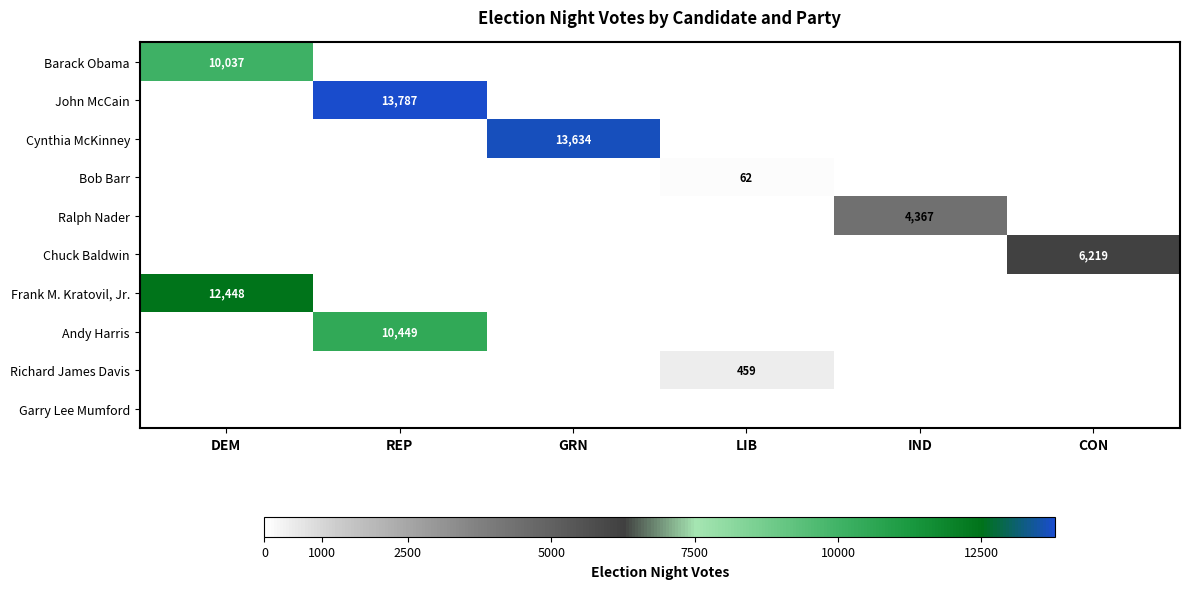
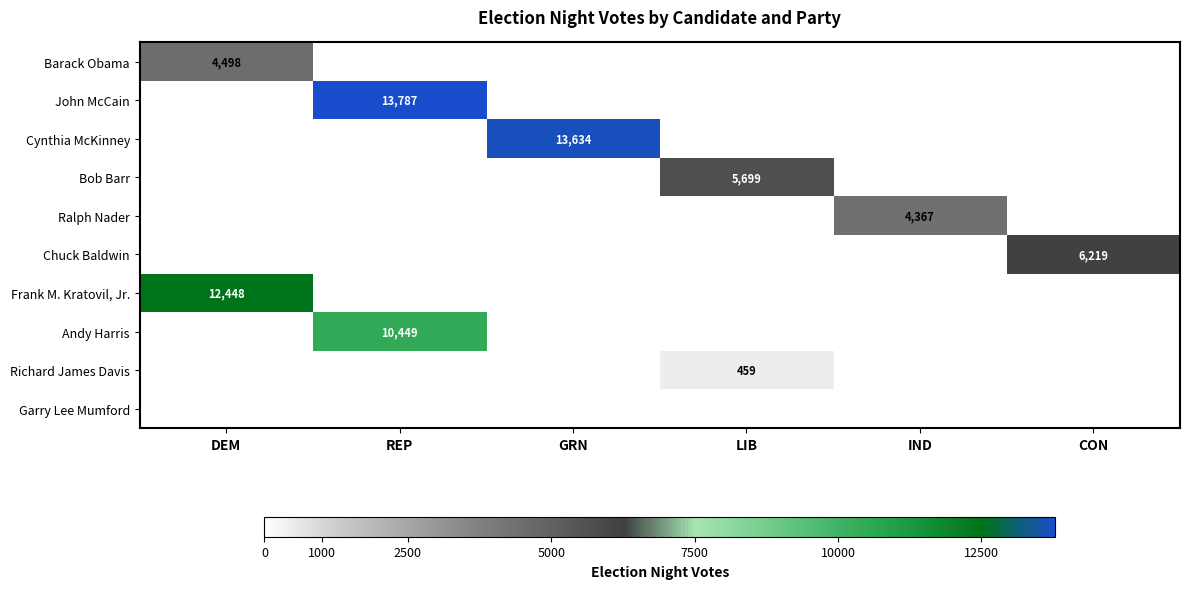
Barack Obama, DEM: 10,037 -> 4,498
Bob Barr, LIB: 62 -> 5,699
